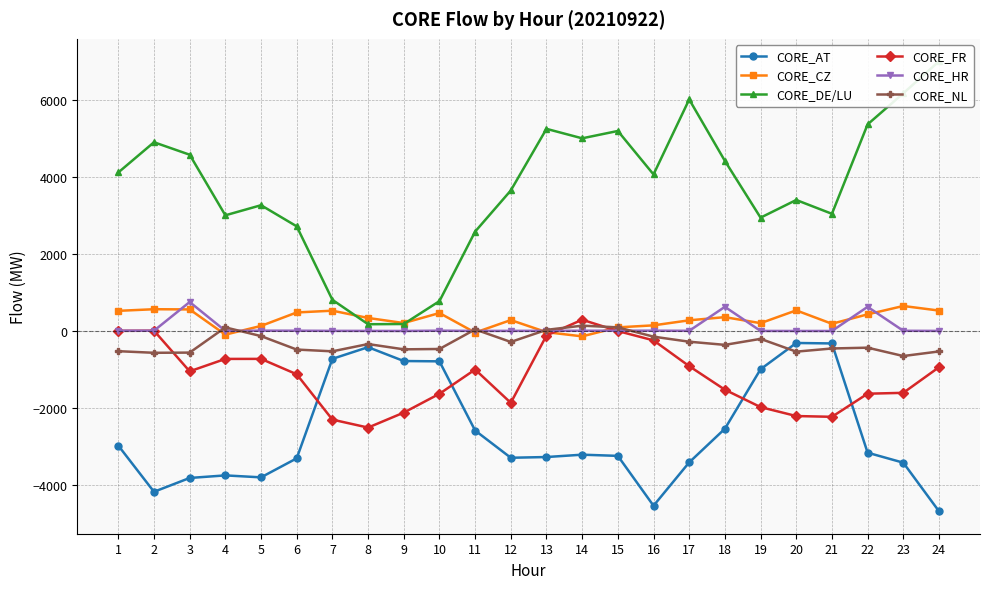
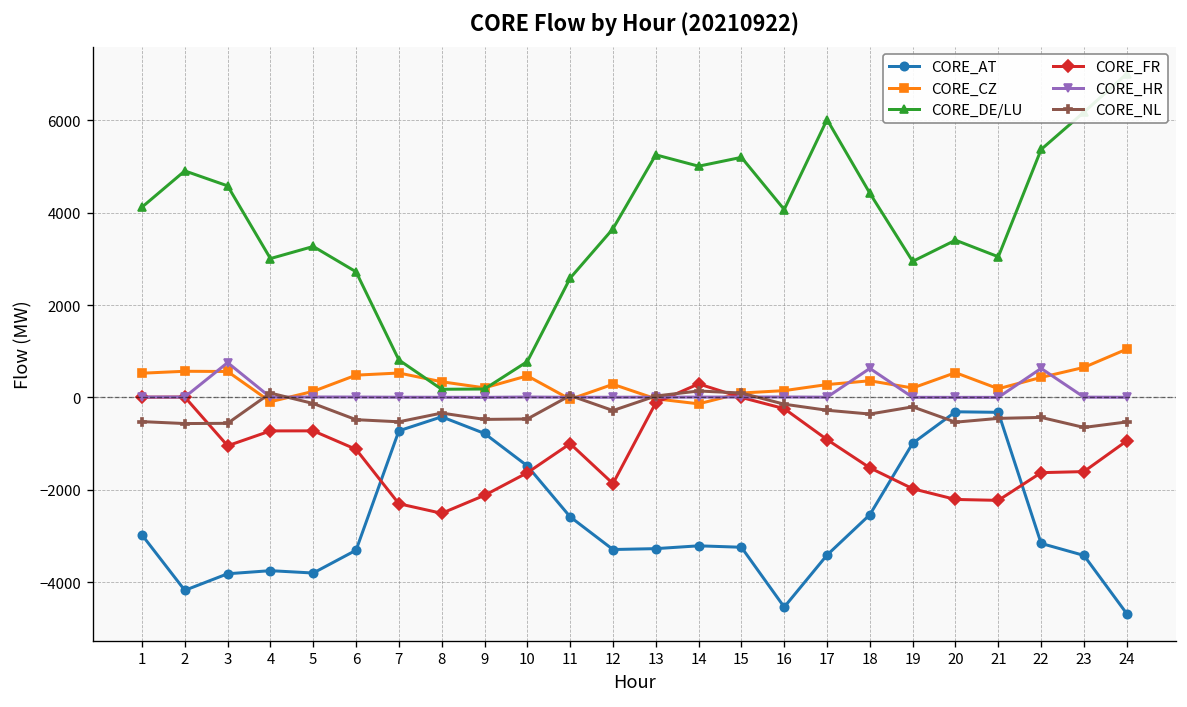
CORE_AT, 10: -800 -> -1500
CORE_CZ, 24: 500 -> 1000
